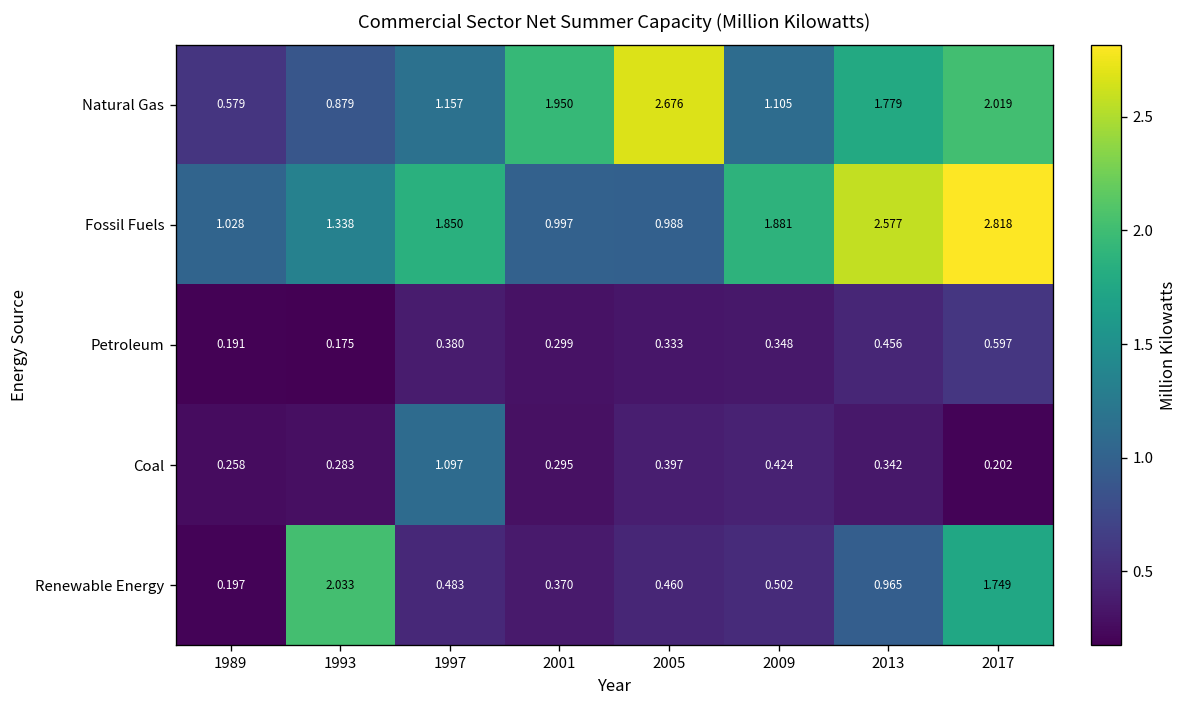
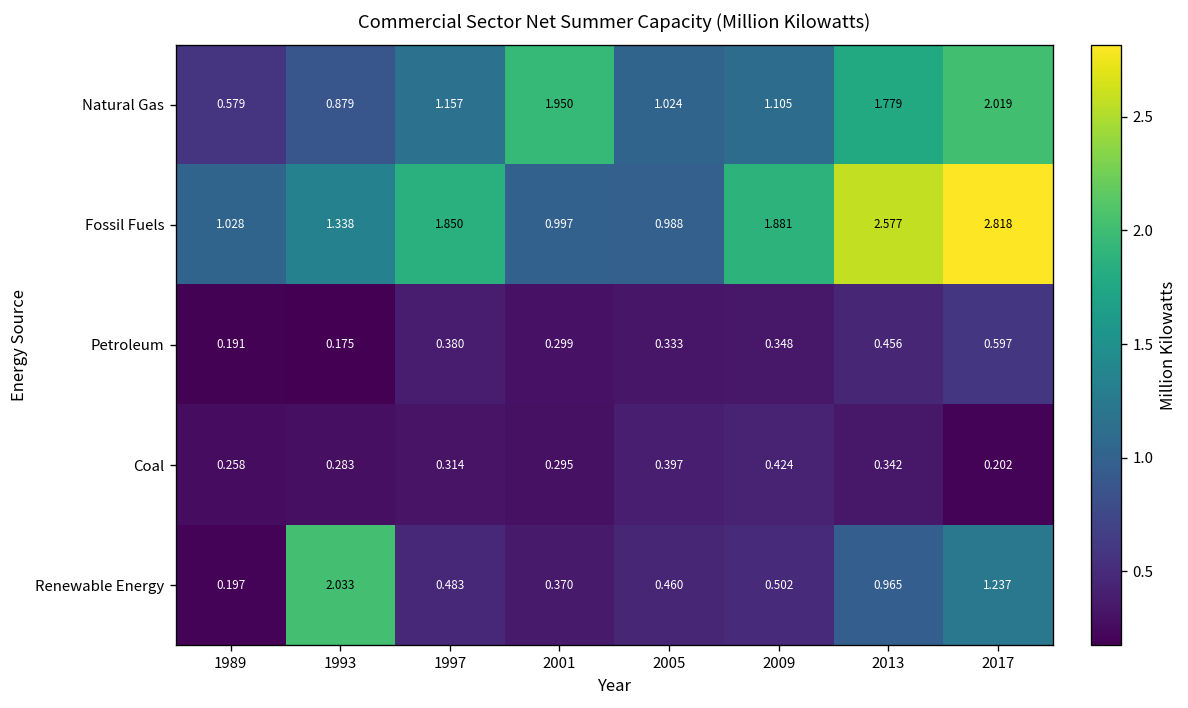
Natural Gas, 2005: 2.676 -> 1.024
Coal, 1997: 1.097 -> 0.314
Renewable Energy, 2017: 1.749 -> 1.237
